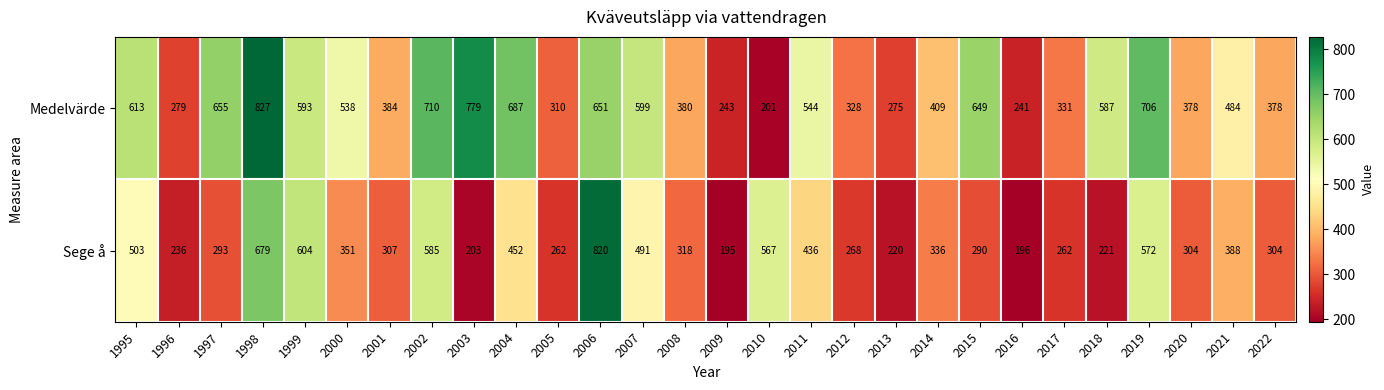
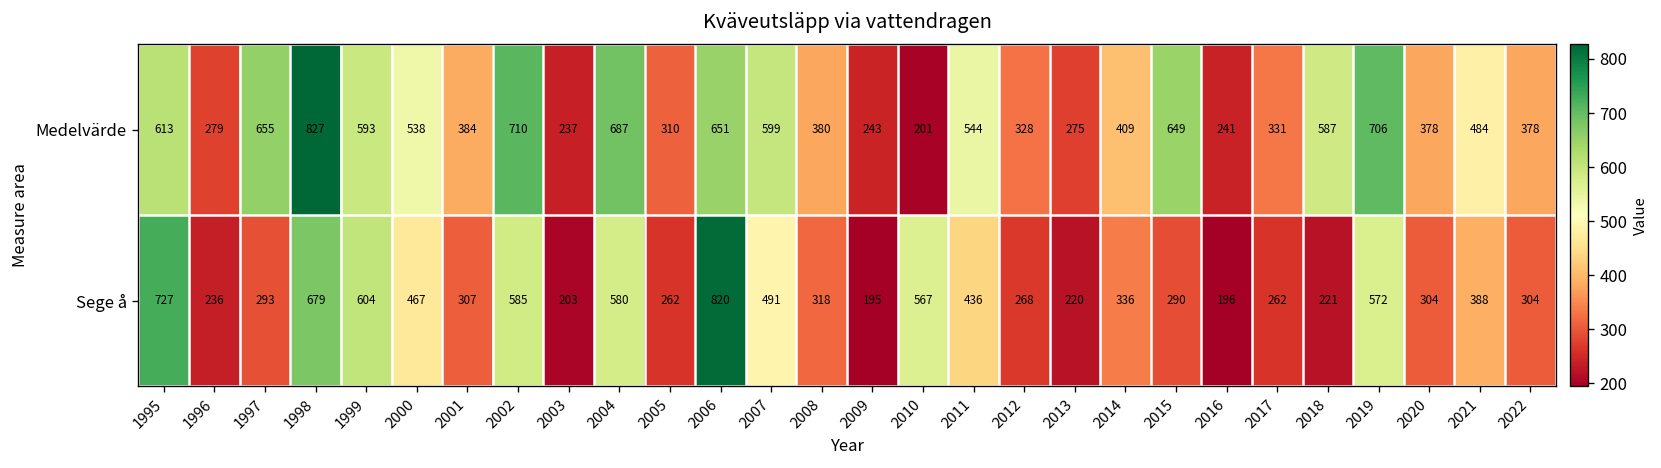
Medelvärde, 2003: 779 -> 237
Sege å, 1995: 503 -> 727
Sege å, 2000: 351 -> 467
Sege å, 2004: 452 -> 580
